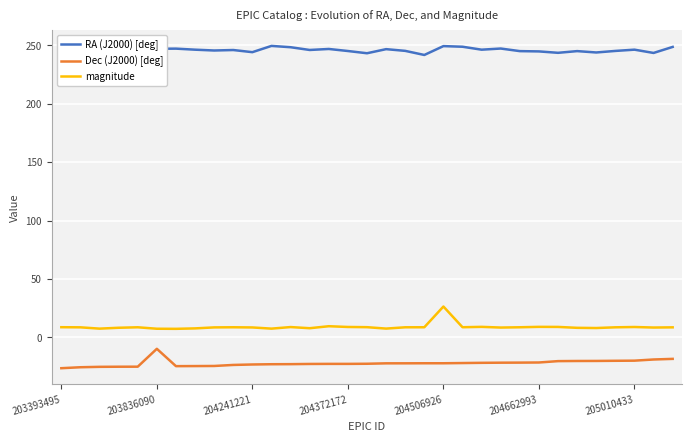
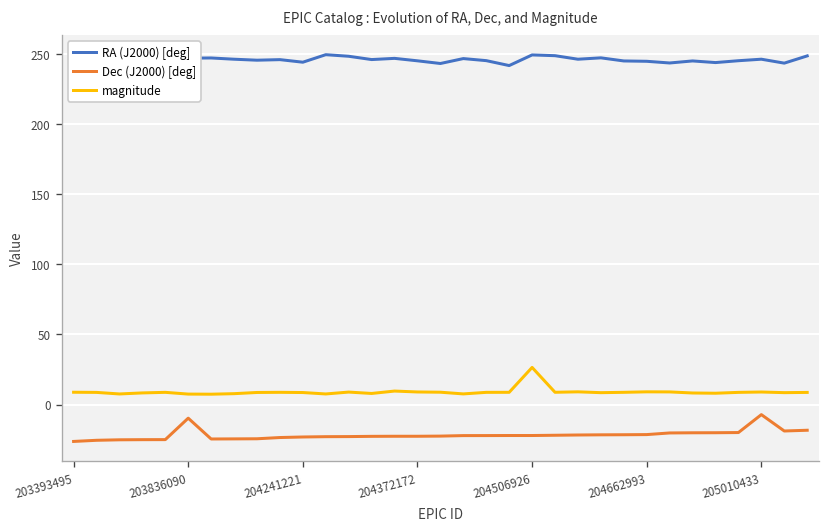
Dec (J2000) [deg], 205010433: -20 -> -7
